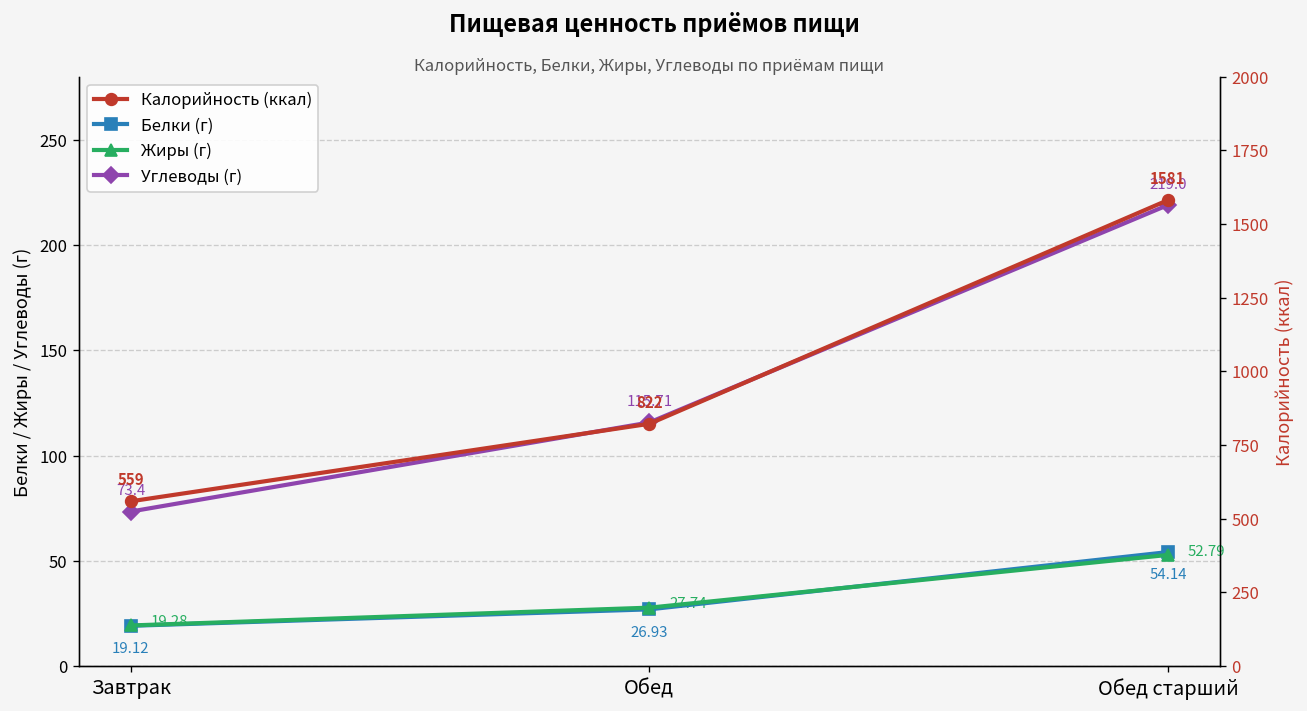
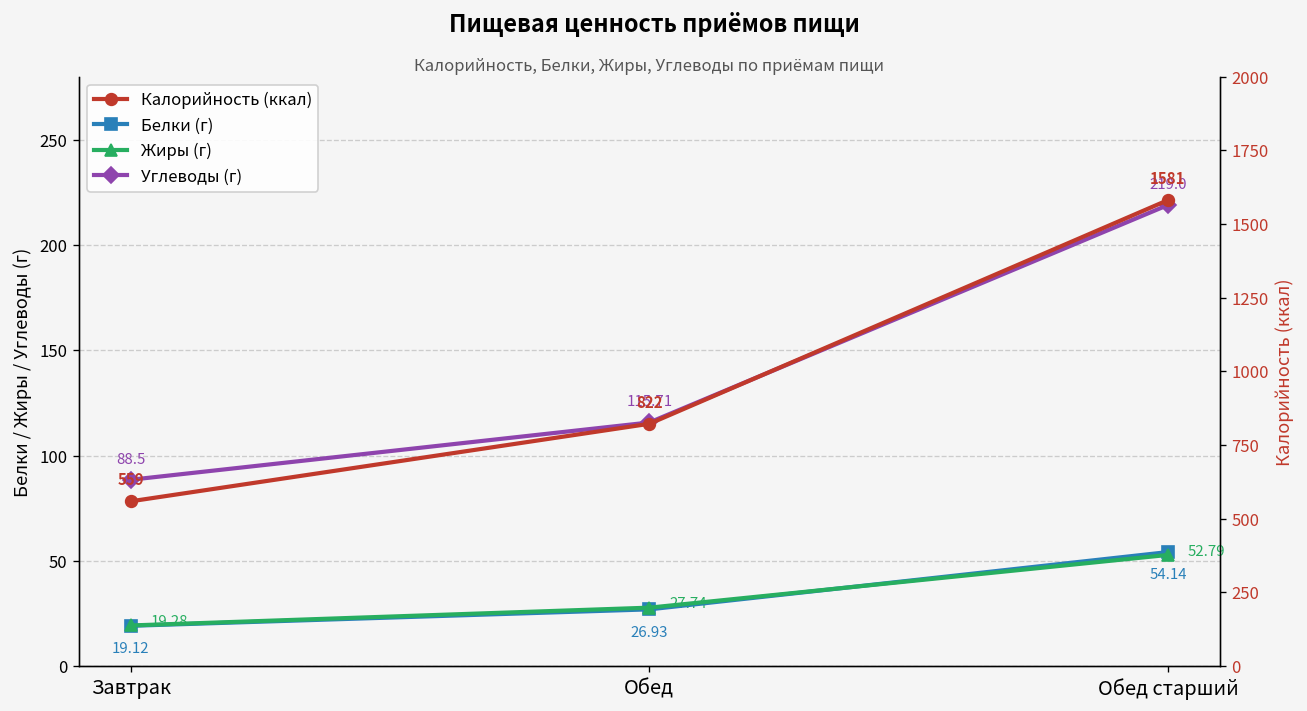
Углеводы (г), Завтрак: 73.4 -> 88.5
